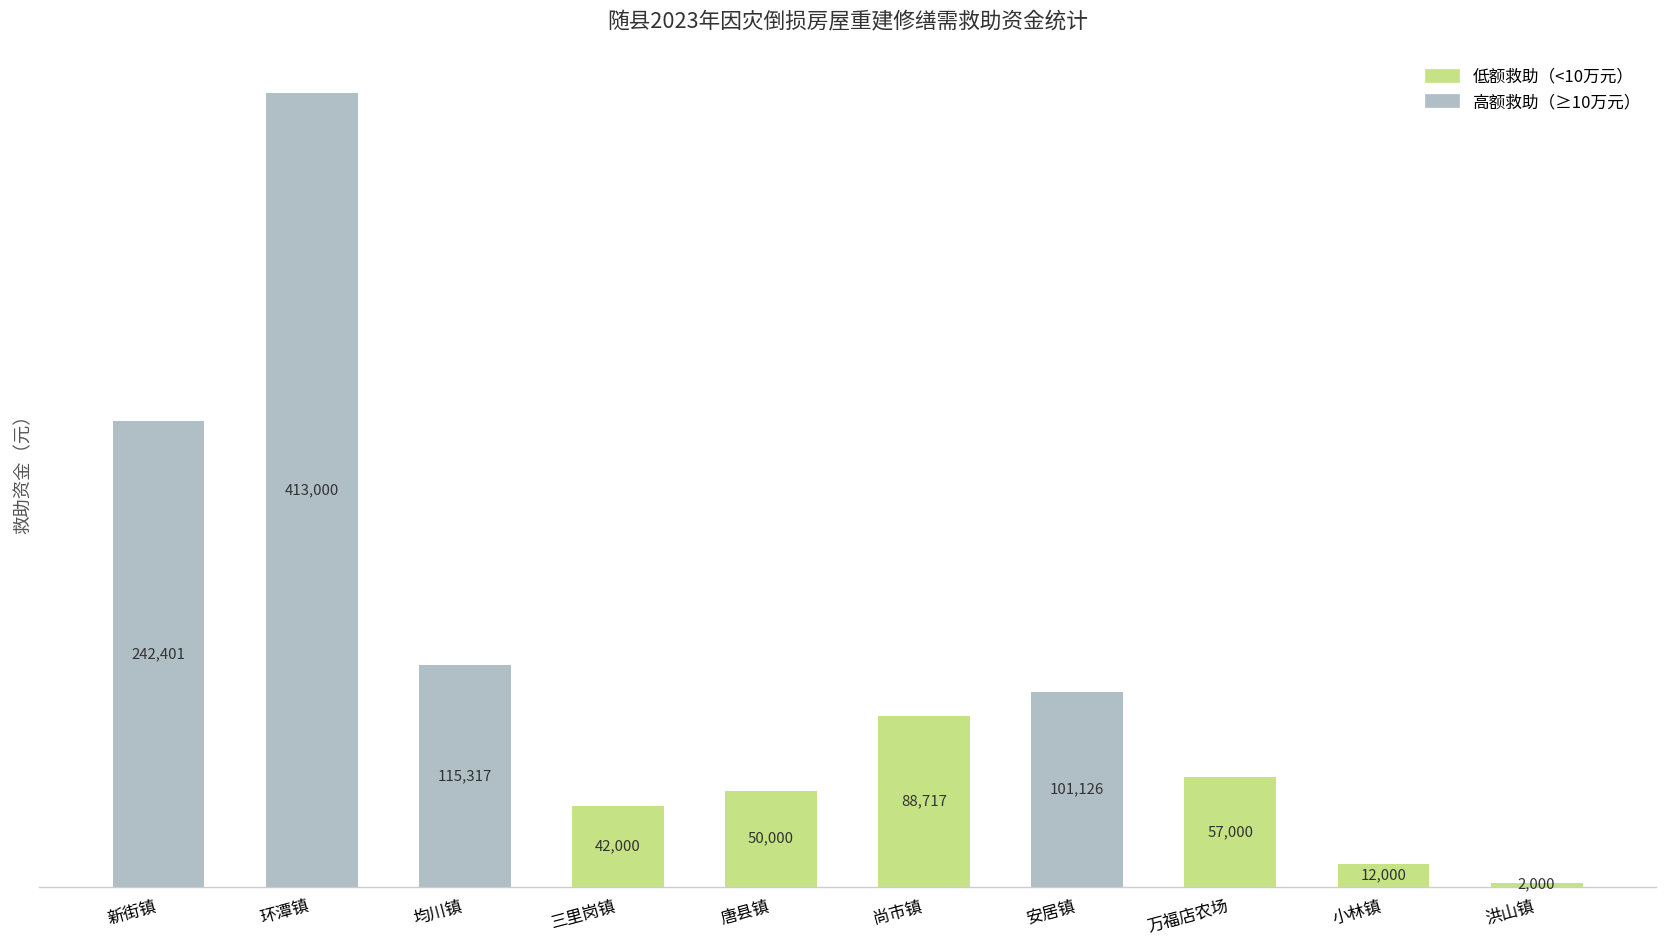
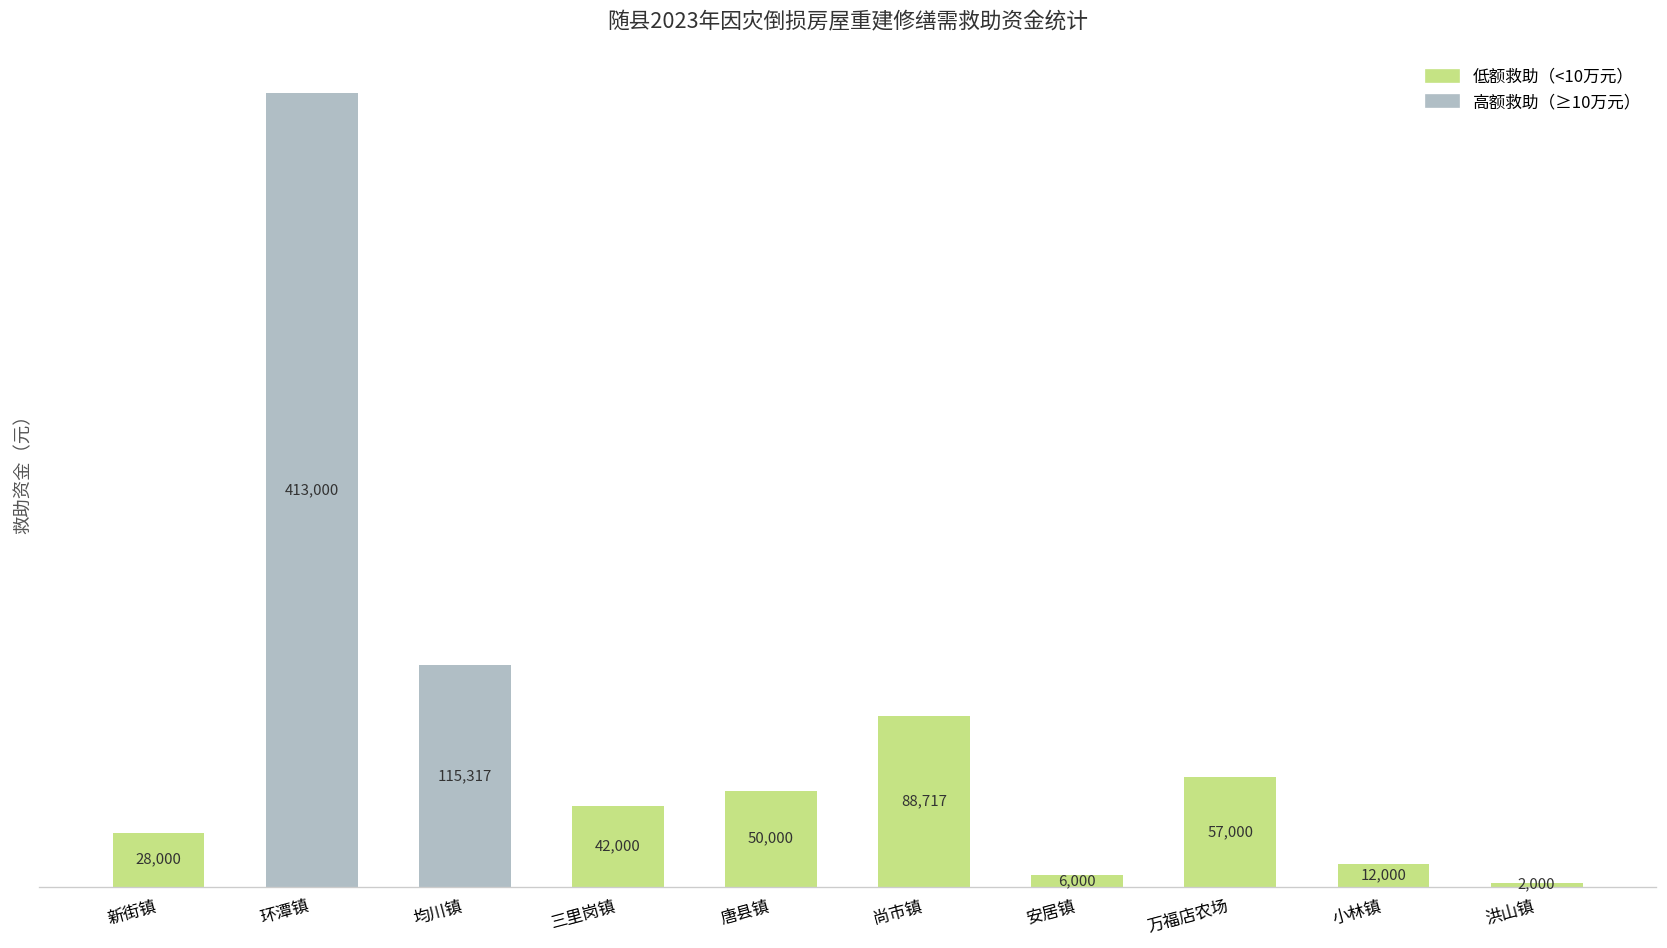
新街镇: 242,401 -> 28,000
安居镇: 101,126 -> 6,000
